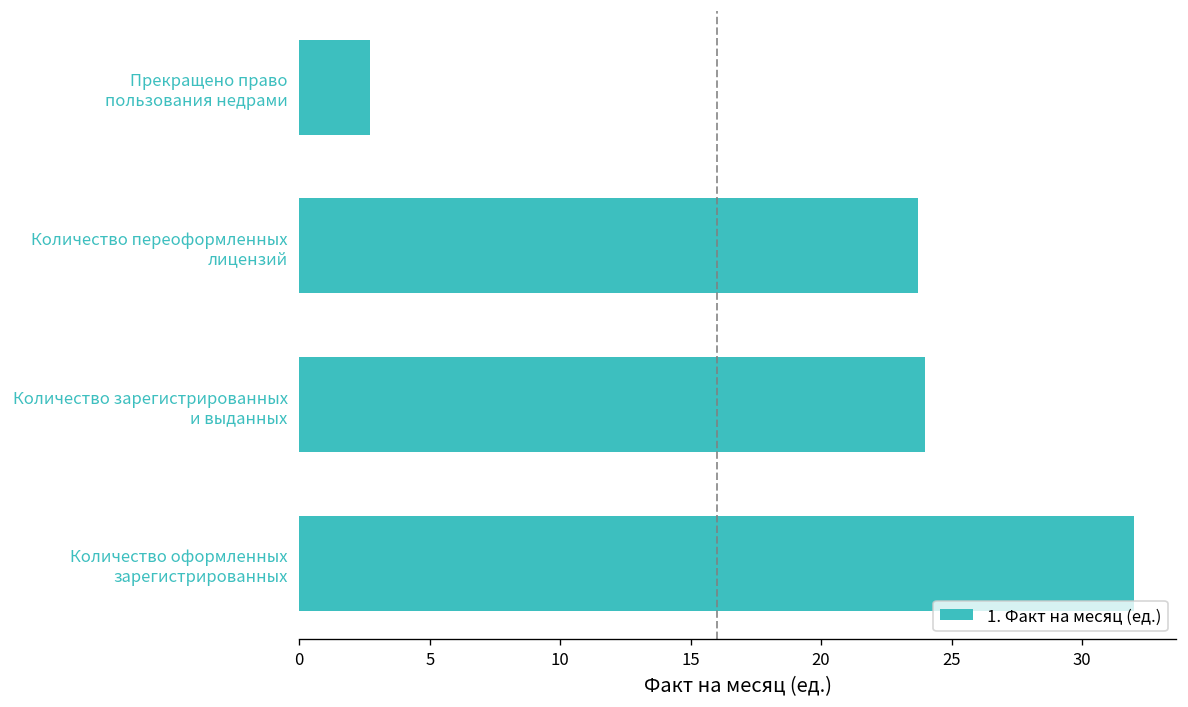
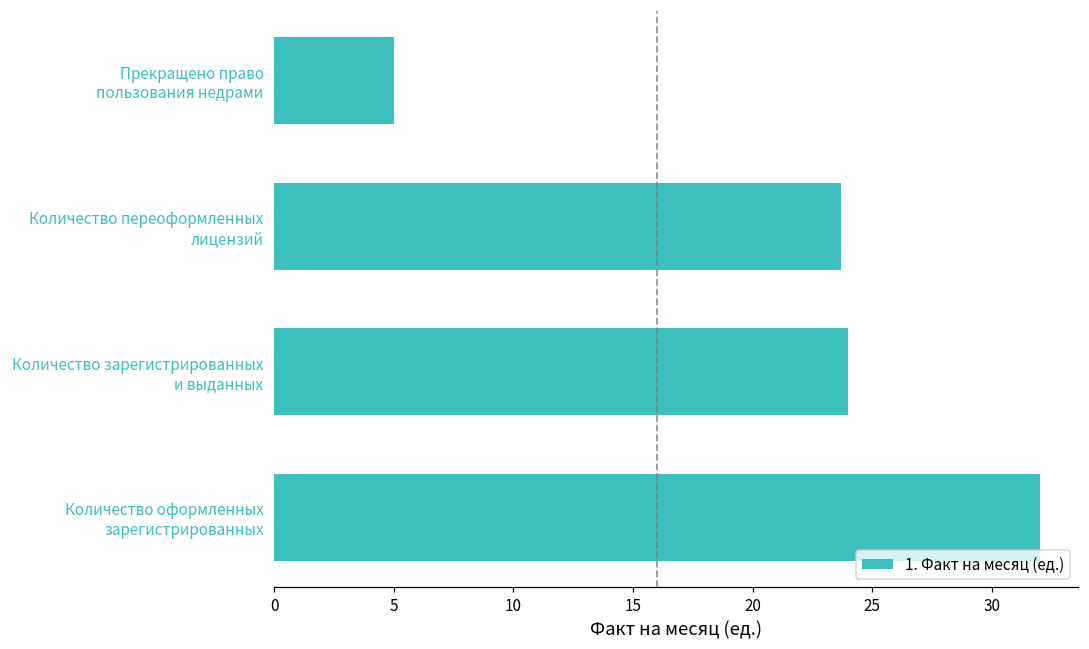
Прекращено право пользования недрами: 2.7 -> 5.0
